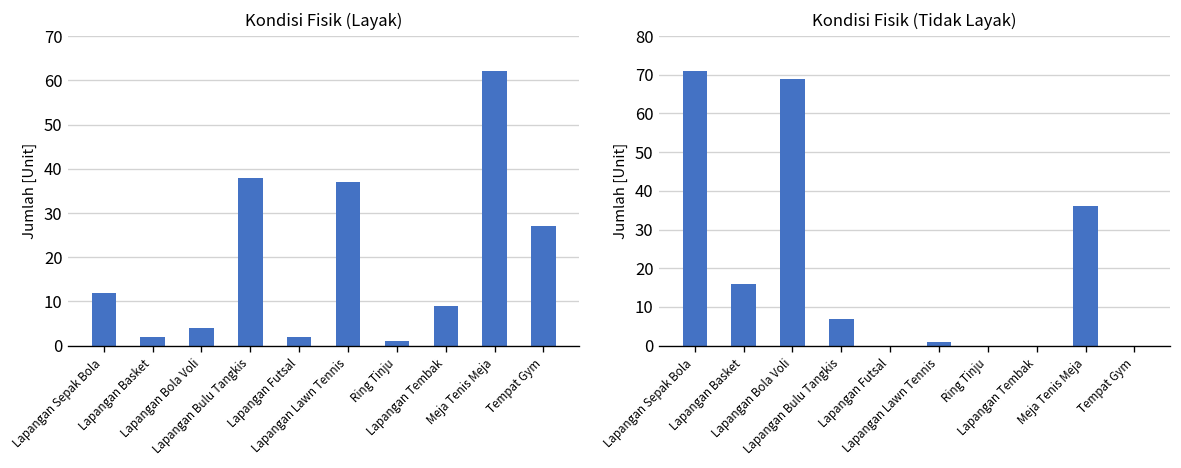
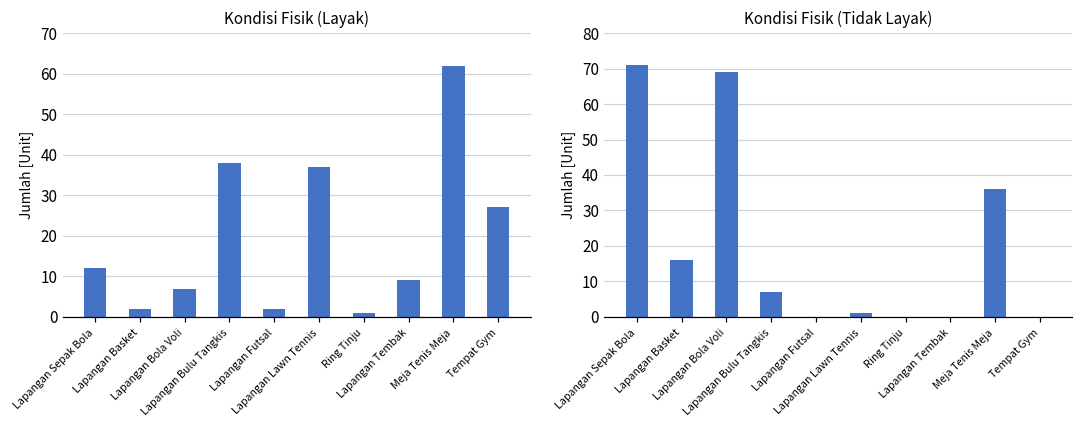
Kondisi Fisik (Layak), Lapangan Bola Voli: 4 -> 7
